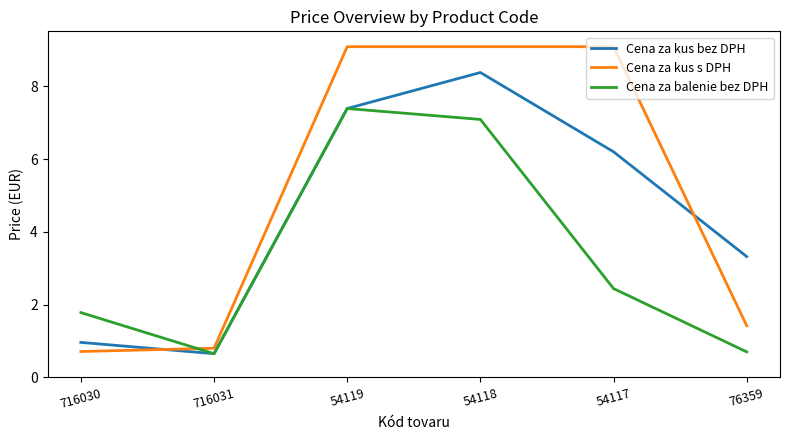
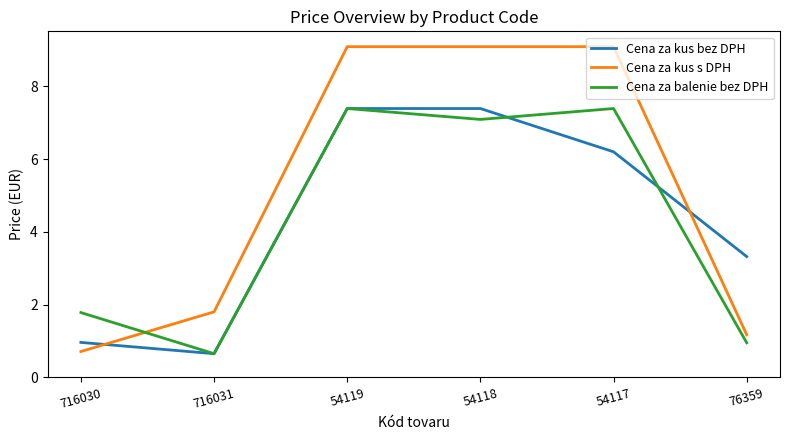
Cena za kus s DPH, 716031: 0.8 -> 1.8
Cena za kus bez DPH, 54118: 8.4 -> 7.4
Cena za balenie bez DPH, 54117: 2.4 -> 7.4
Cena za kus s DPH, 76359: 1.4 -> 1.2
Cena za balenie bez DPH, 76359: 0.7 -> 1.0
